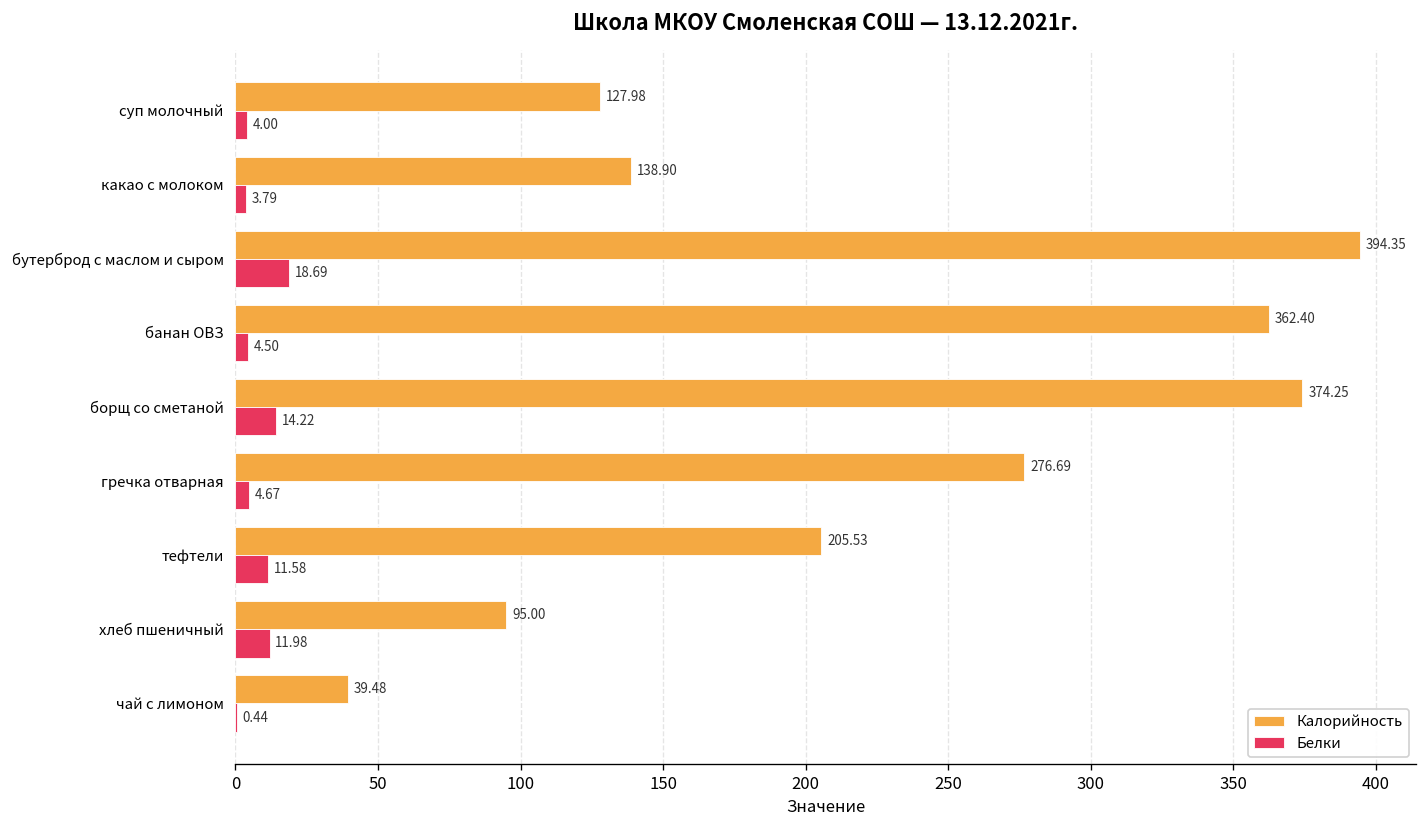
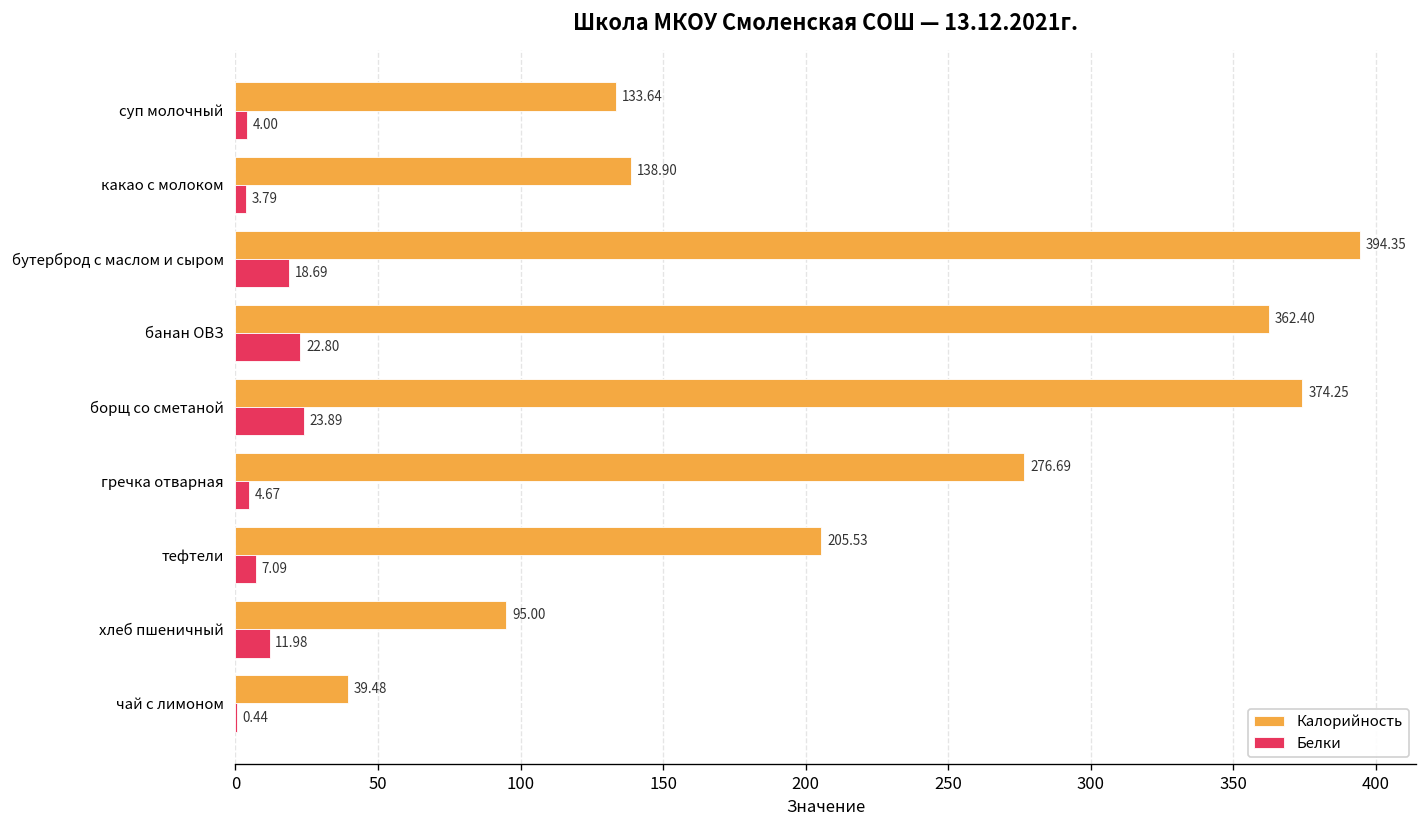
Калорийность, суп молочный: 127.98 -> 133.64
Белки, банан ОВЗ: 4.50 -> 22.80
Белки, борщ со сметаной: 14.22 -> 23.89
Белки, тефтели: 11.58 -> 7.09
